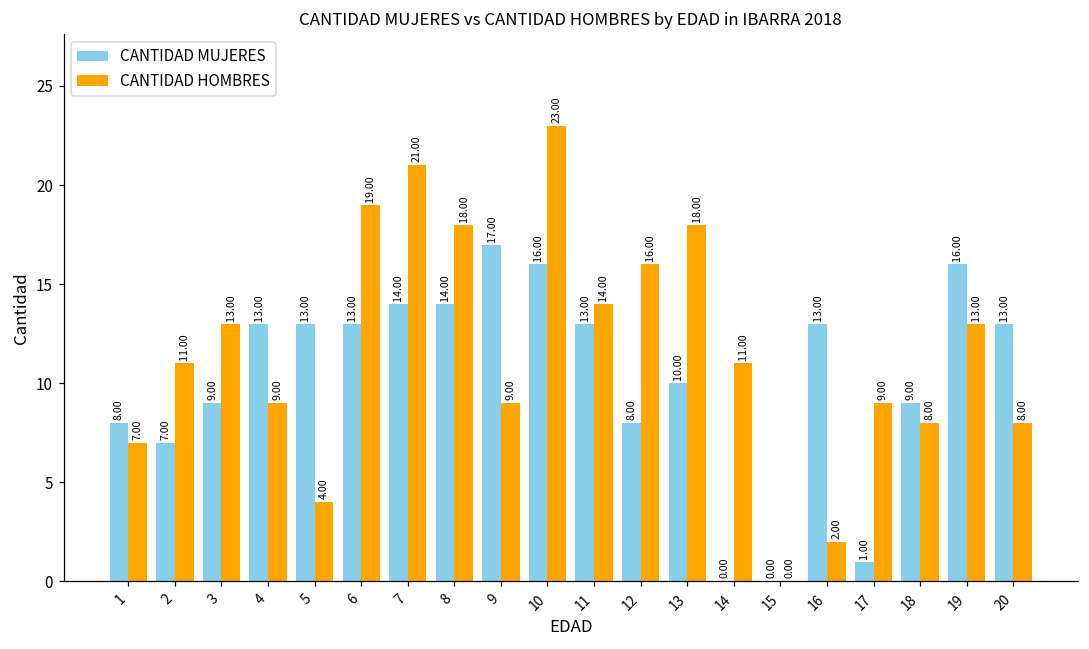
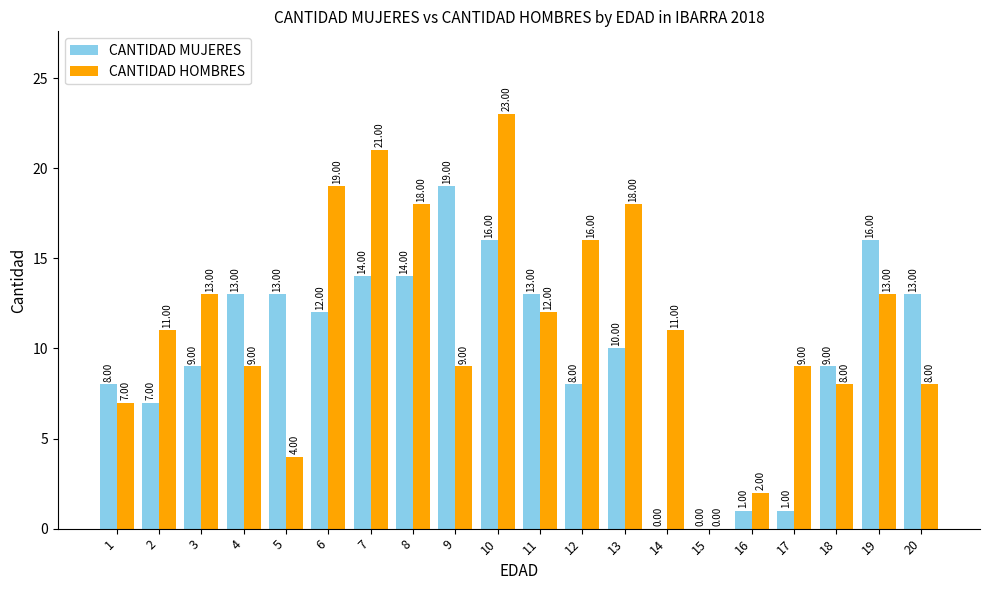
CANTIDAD MUJERES, 6: 13.00 -> 12.00
CANTIDAD MUJERES, 9: 17.00 -> 19.00
CANTIDAD HOMBRES, 11: 14.00 -> 12.00
CANTIDAD MUJERES, 16: 13.00 -> 1.00
